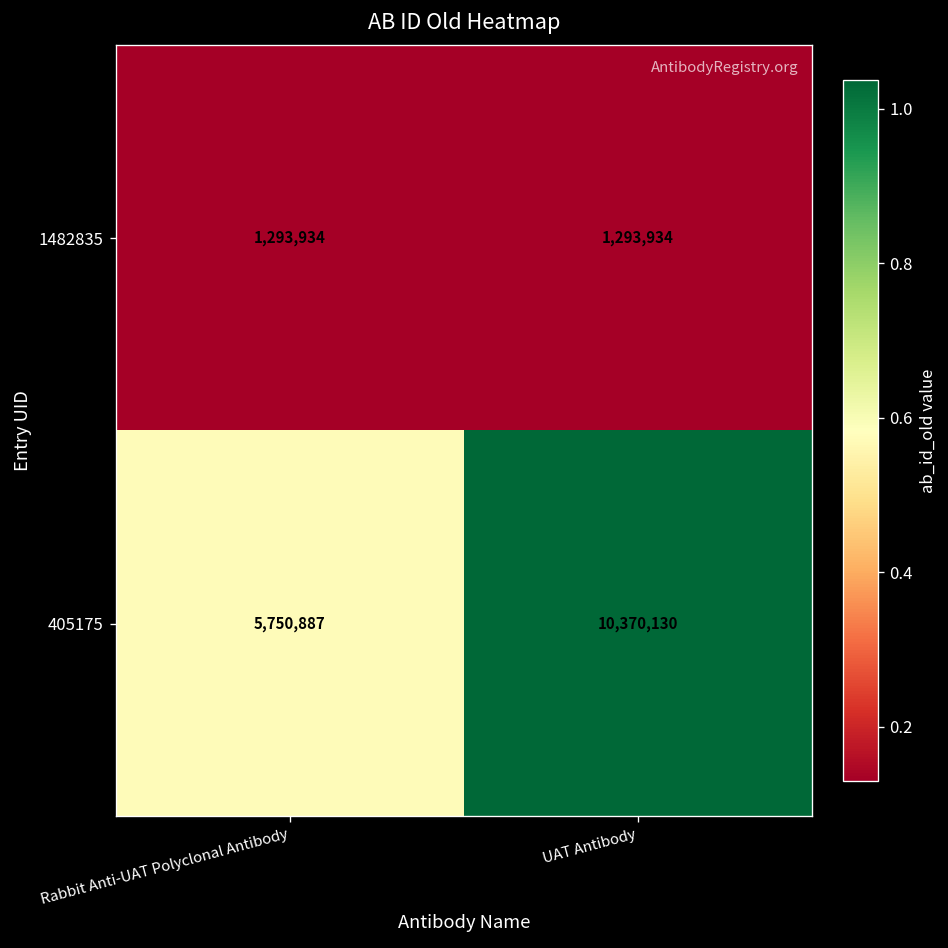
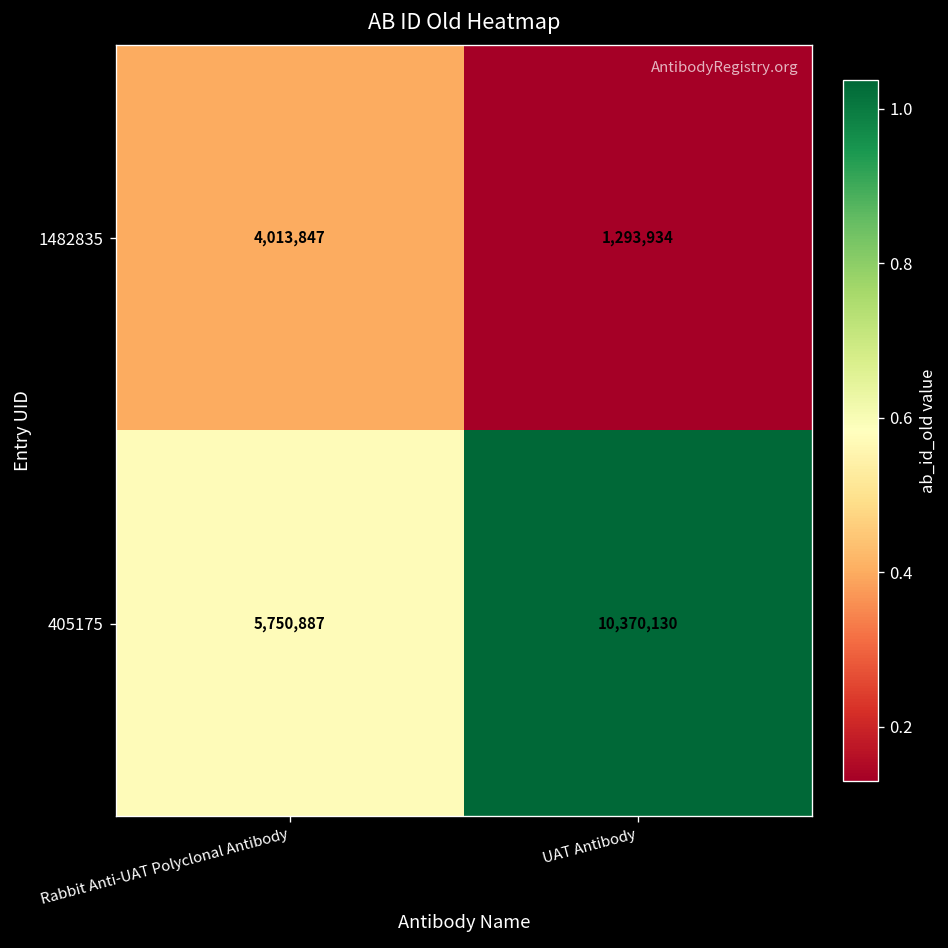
1482835, Rabbit Anti-UAT Polyclonal Antibody: 1,293,934 -> 4,013,847
